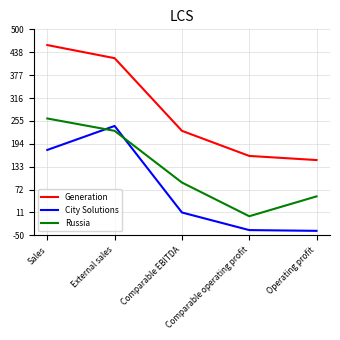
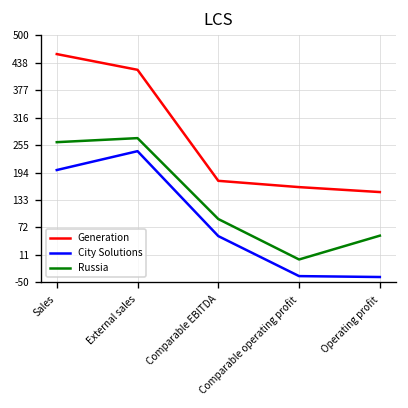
City Solutions, Sales: 180 -> 200
Russia, External sales: 230 -> 270
Generation, Comparable EBITDA: 230 -> 180
City Solutions, Comparable EBITDA: 10 -> 50
